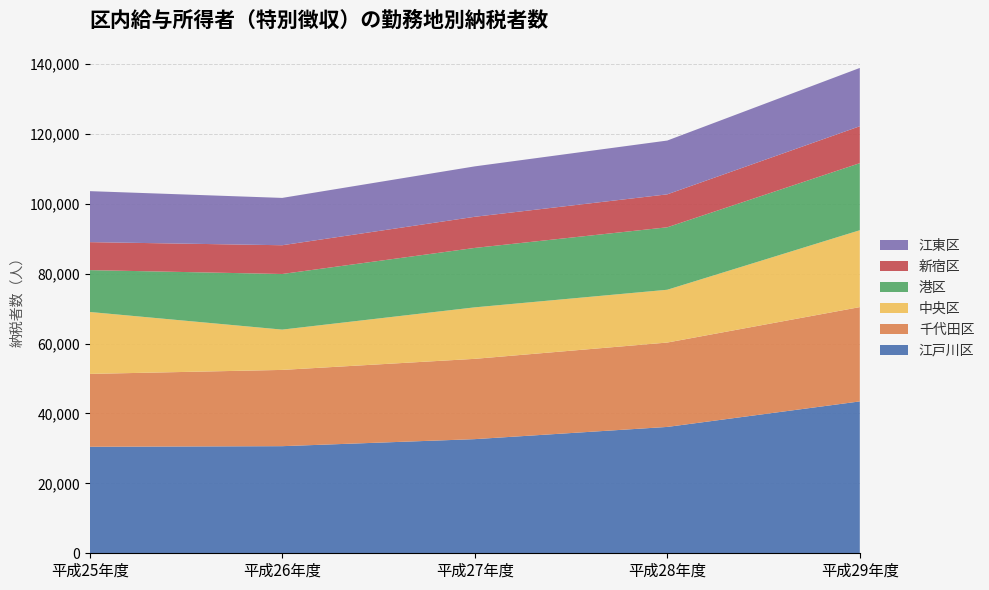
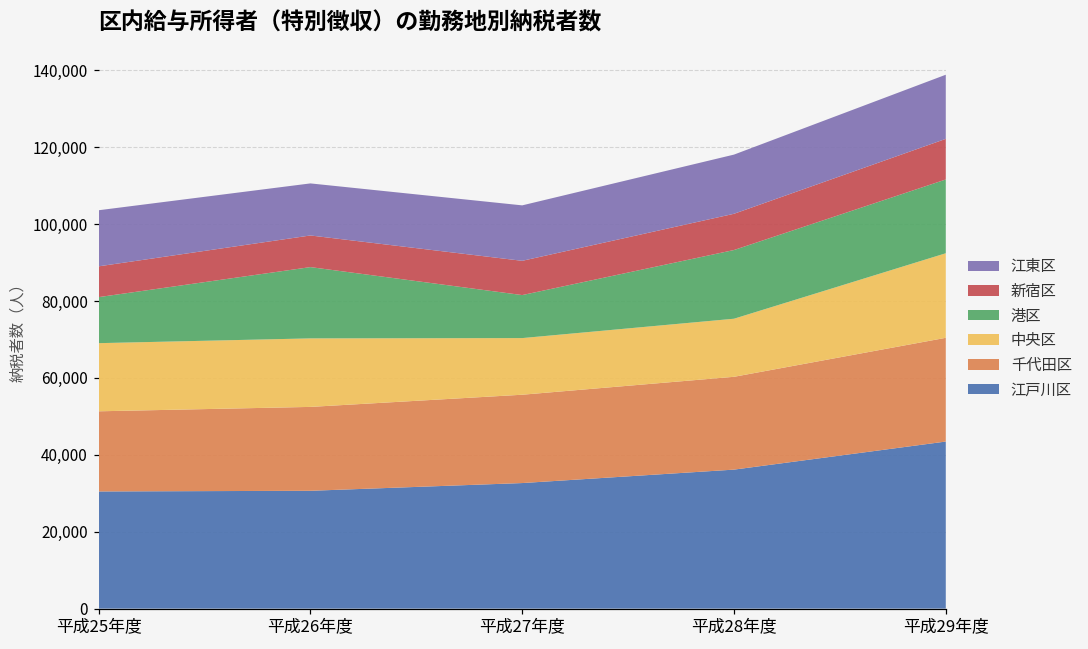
中央区, 平成26年度: 12,000 -> 18,000
港区, 平成26年度: 16,000 -> 19,000
港区, 平成27年度: 17,000 -> 11,000
